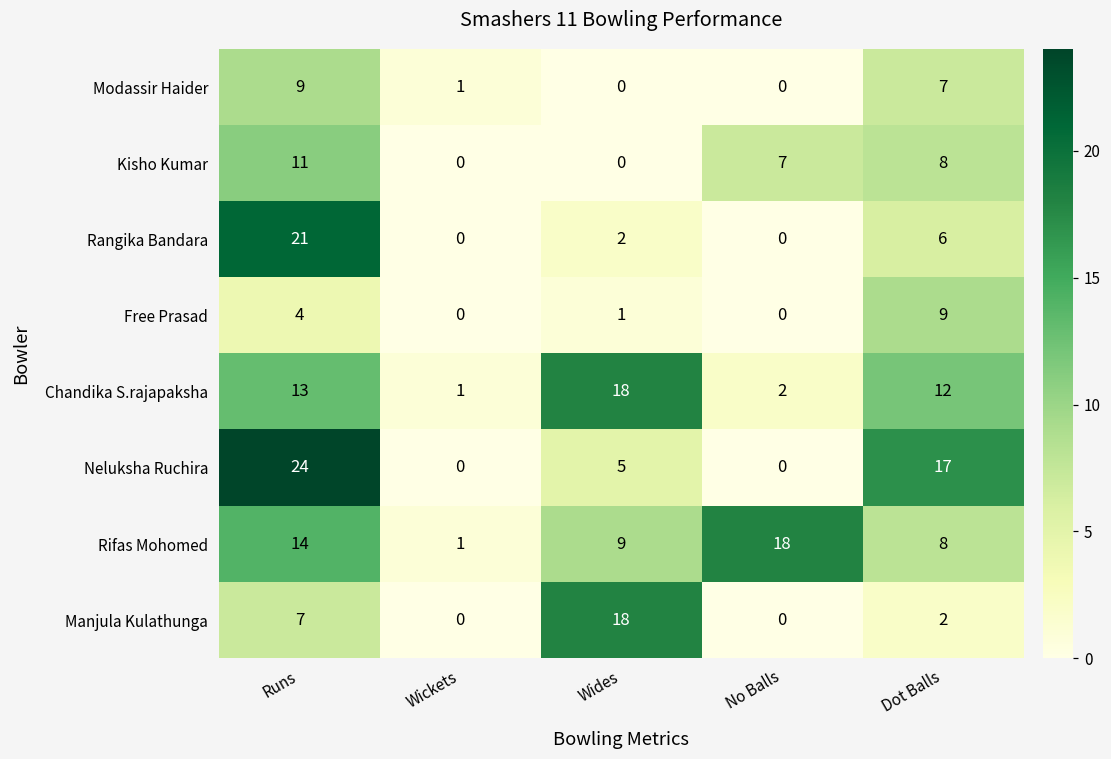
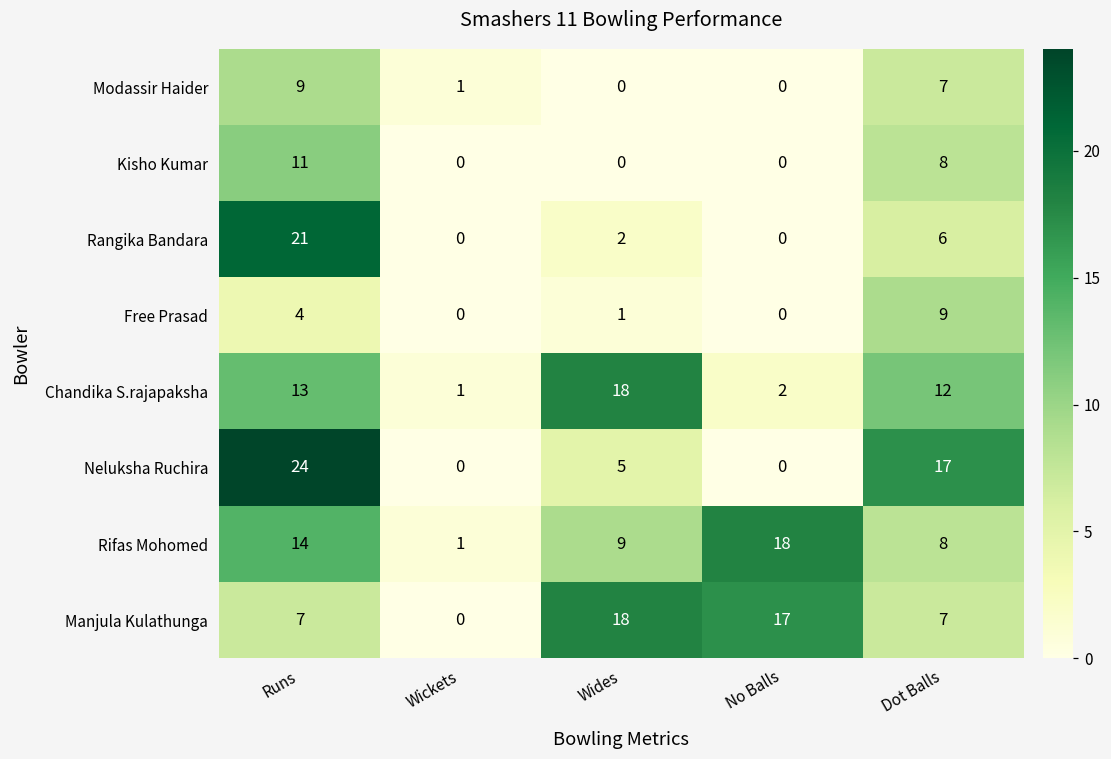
Kisho Kumar, No Balls: 7 -> 0
Manjula Kulathunga, No Balls: 0 -> 17
Manjula Kulathunga, Dot Balls: 2 -> 7
